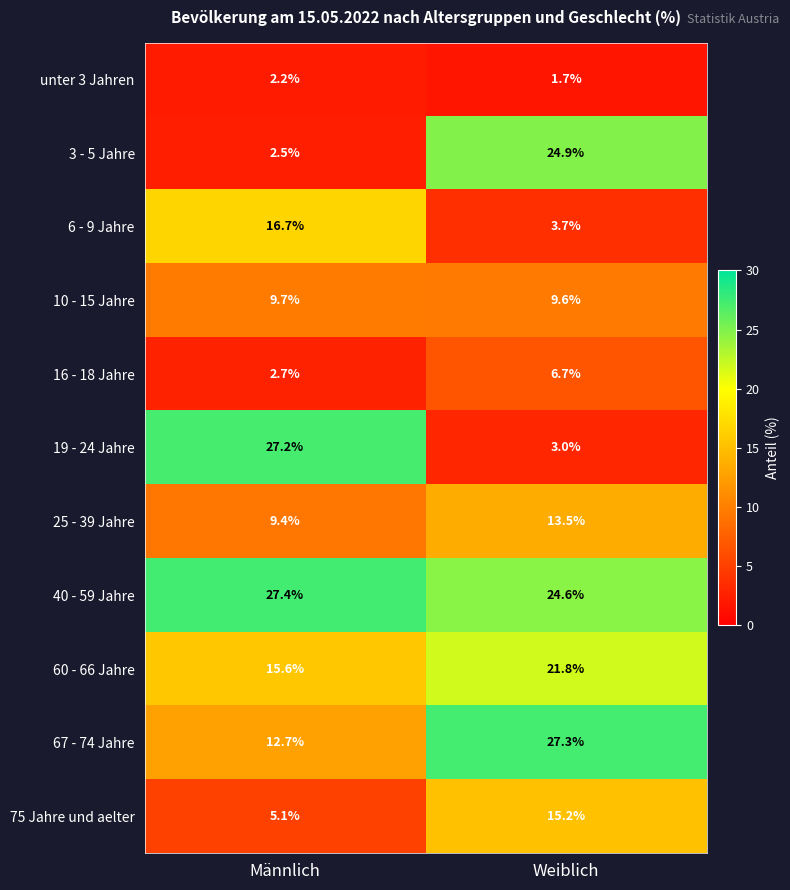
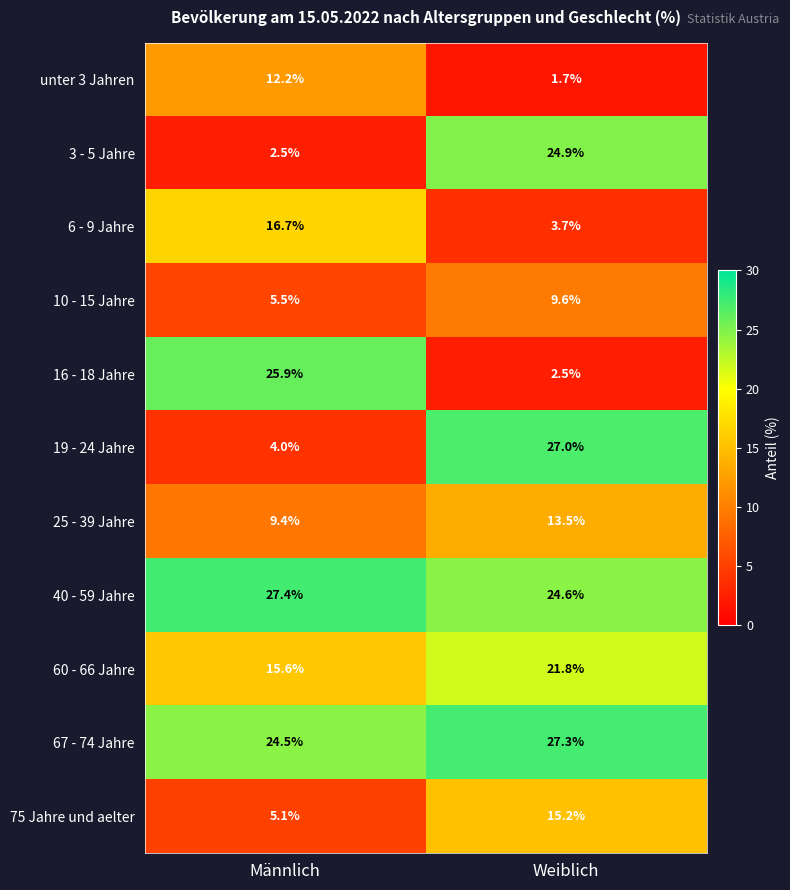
unter 3 Jahren, Männlich: 2.2% -> 12.2%
10 - 15 Jahre, Männlich: 9.7% -> 5.5%
16 - 18 Jahre, Männlich: 2.7% -> 25.9%
16 - 18 Jahre, Weiblich: 6.7% -> 2.5%
19 - 24 Jahre, Männlich: 27.2% -> 4.0%
19 - 24 Jahre, Weiblich: 3.0% -> 27.0%
67 - 74 Jahre, Männlich: 12.7% -> 24.5%
